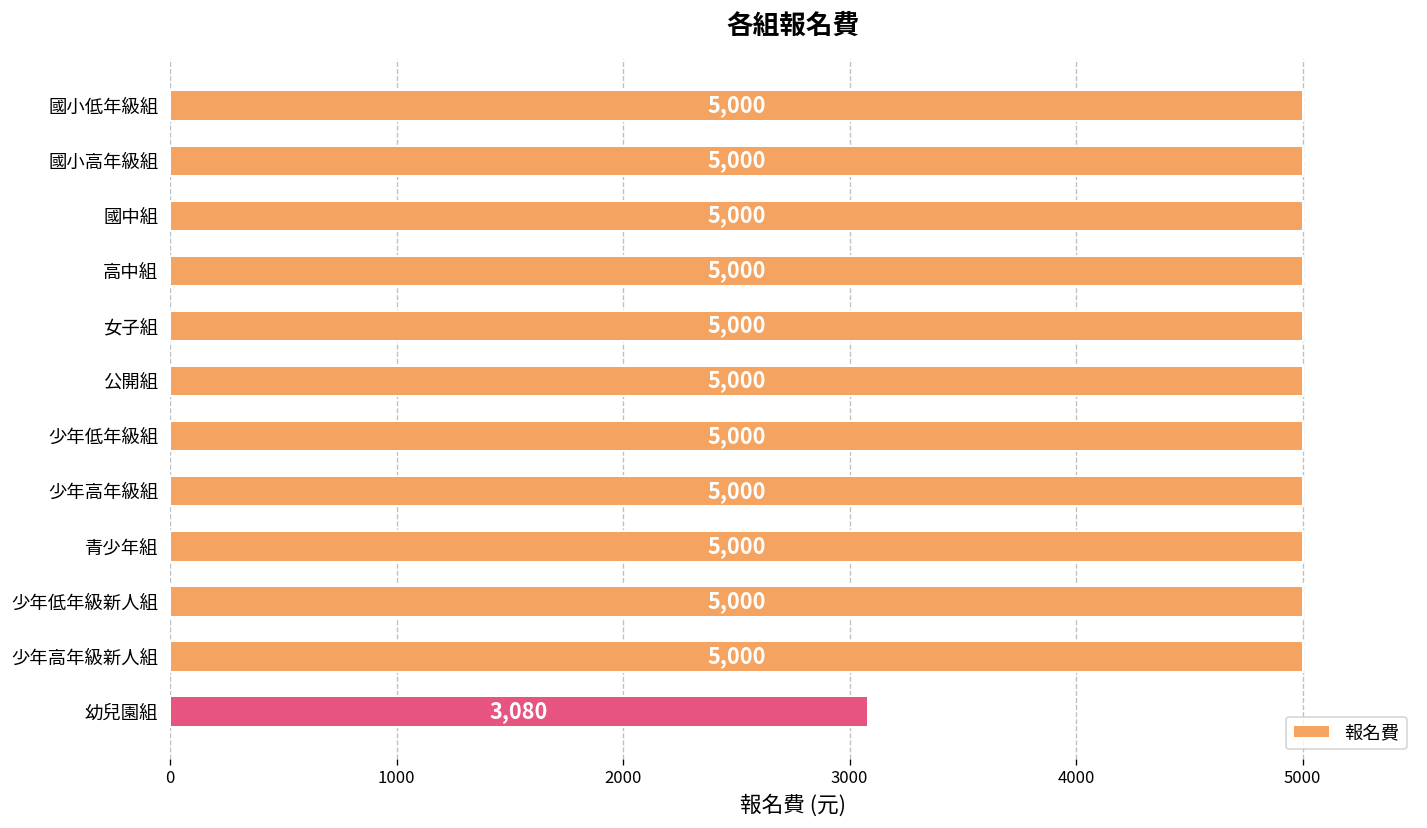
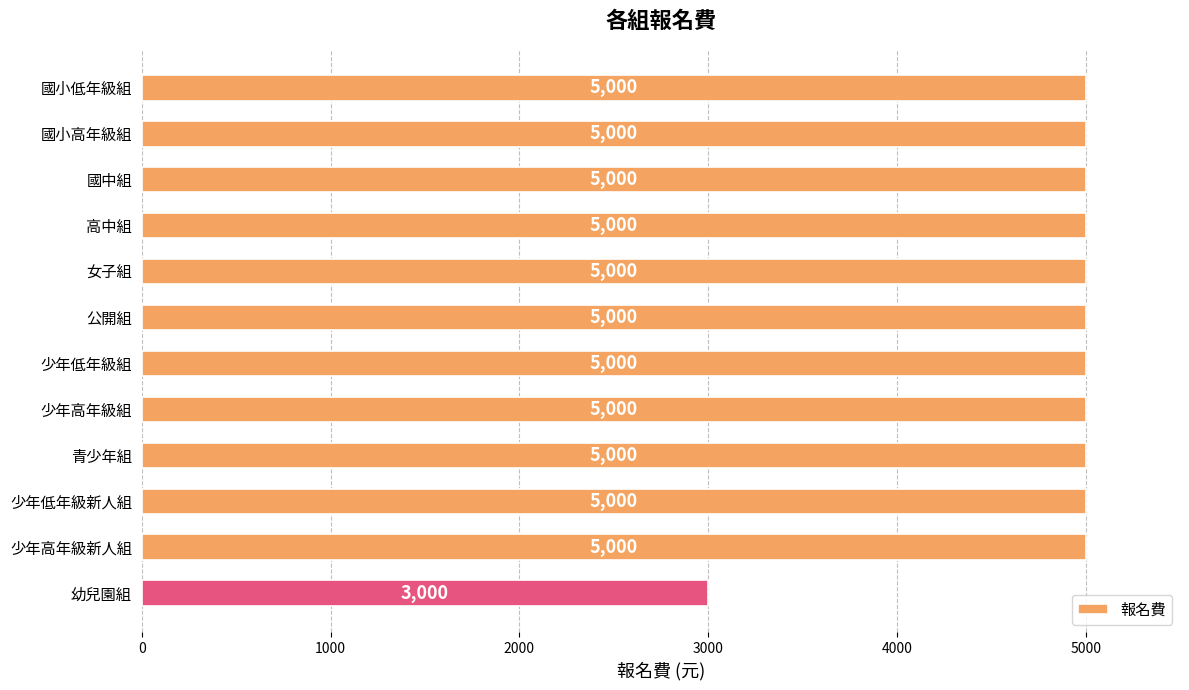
幼兒園組: 3,080 -> 3,000
